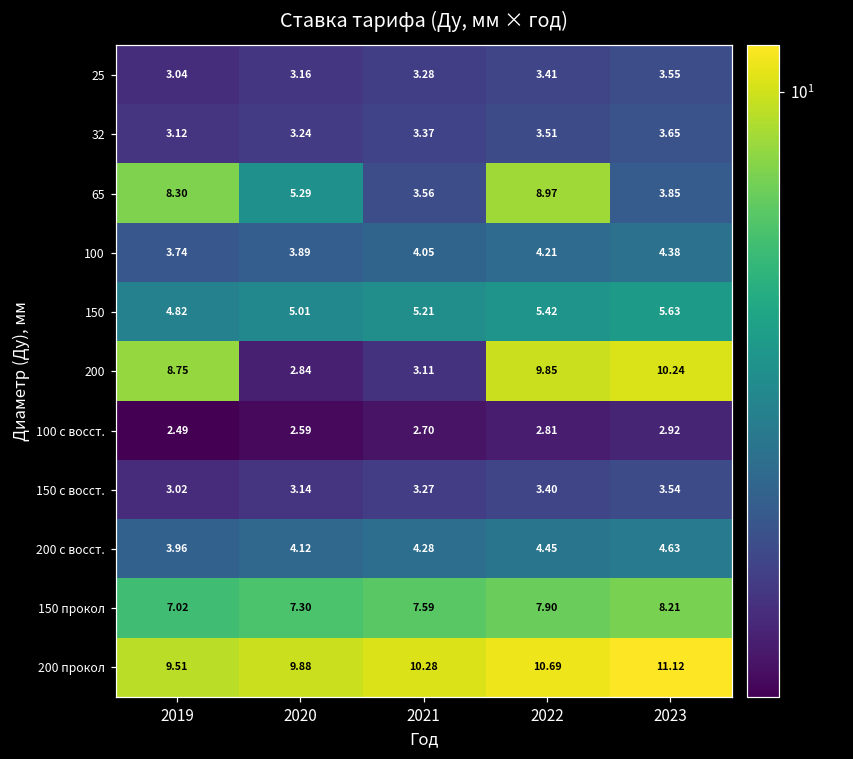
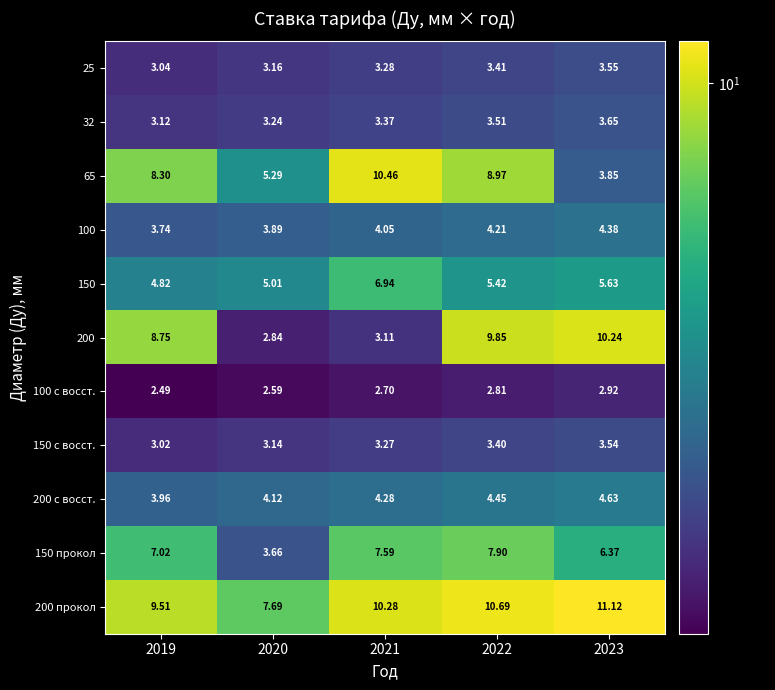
65, 2021: 3.56 -> 10.46
150, 2021: 5.21 -> 6.94
150 прокол, 2020: 7.30 -> 3.66
150 прокол, 2023: 8.21 -> 6.37
200 прокол, 2020: 9.88 -> 7.69
